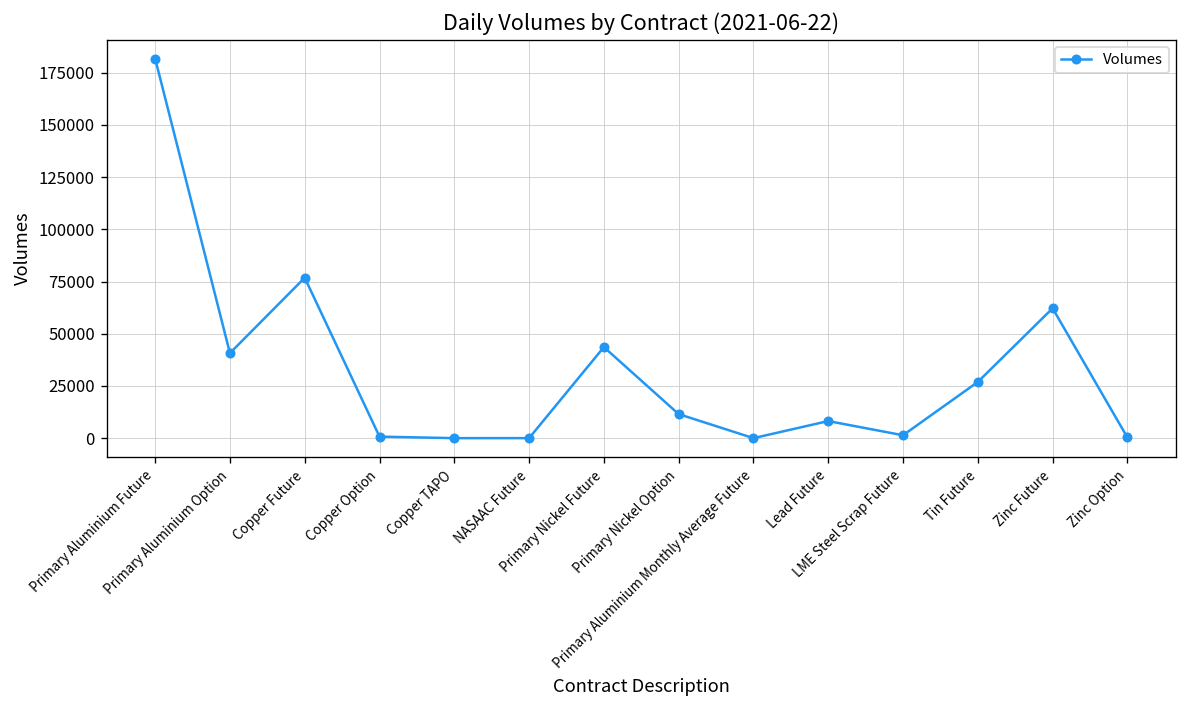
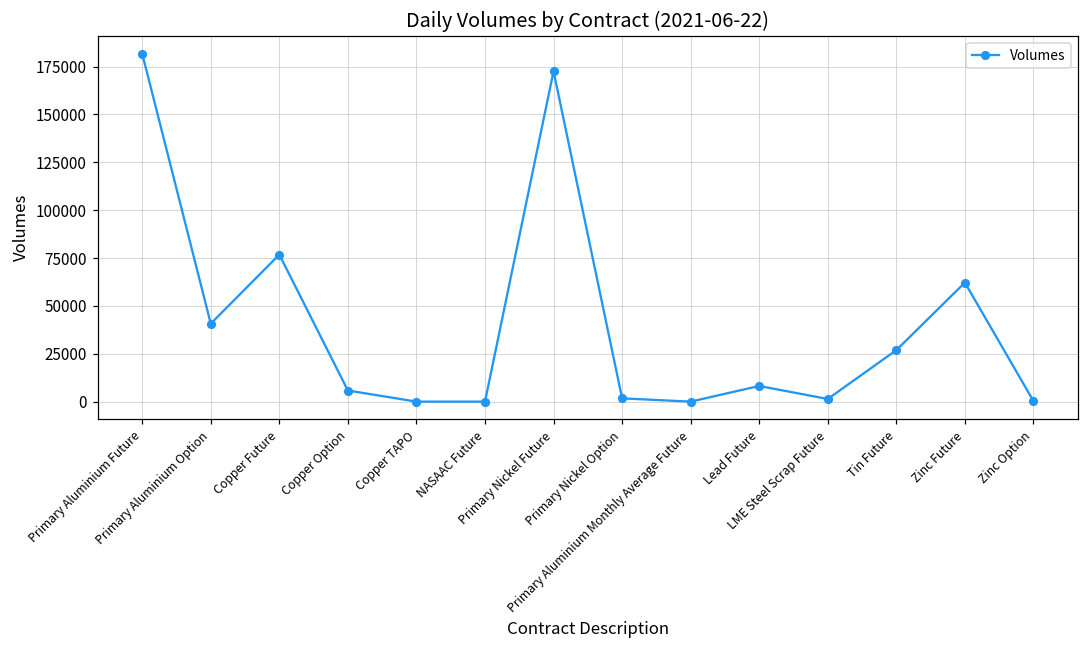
Copper Option: 1000 -> 6000
Primary Nickel Future: 44000 -> 173000
Primary Nickel Option: 12000 -> 2000
